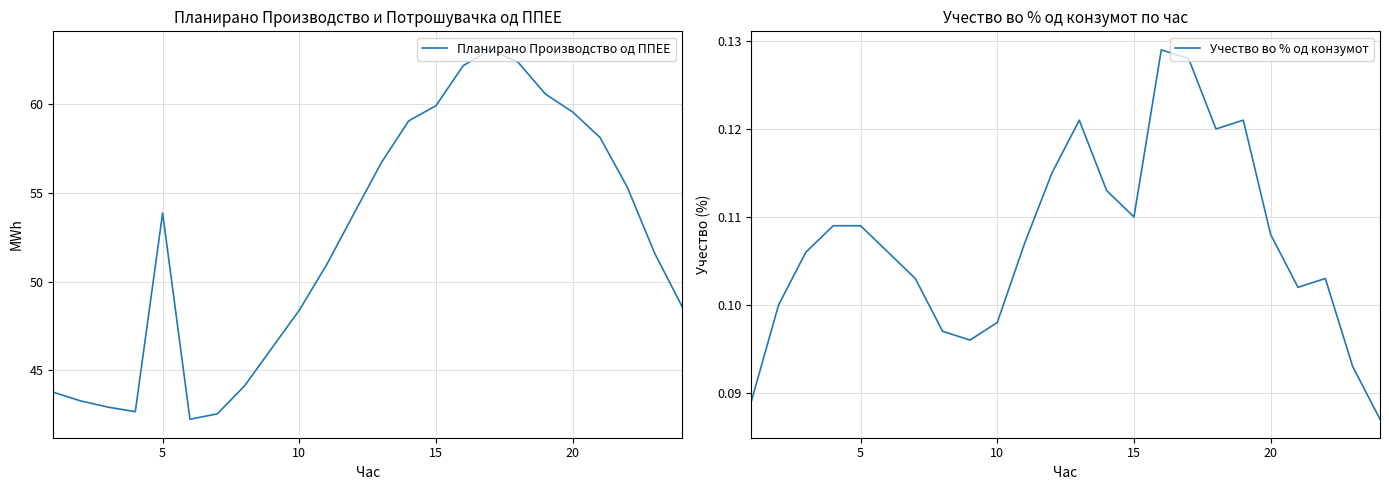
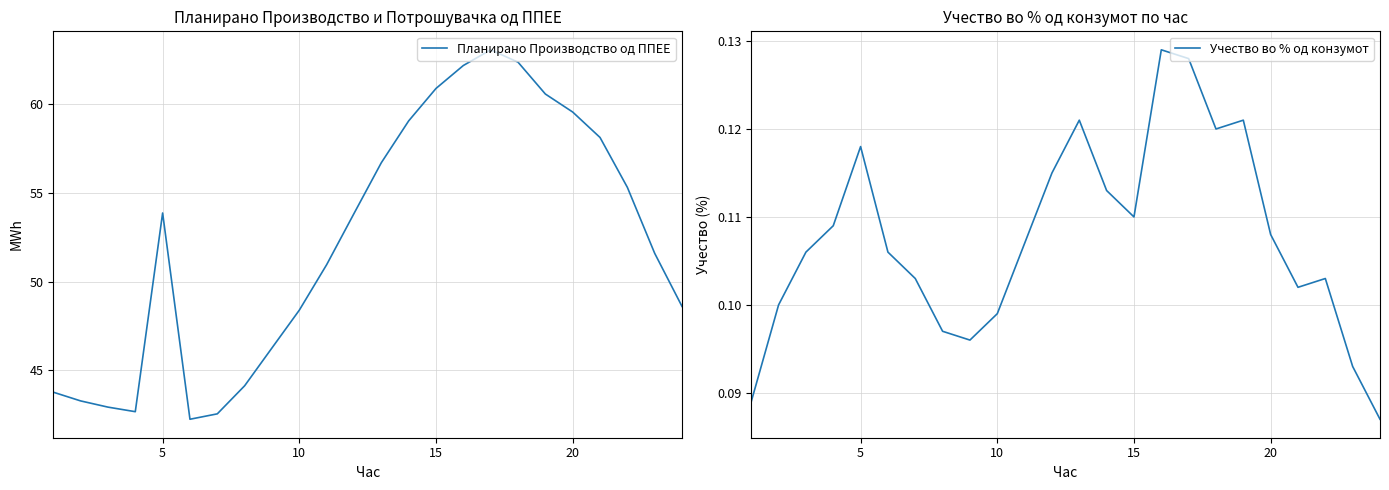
Планирано Производство и Потрошувачка од ППЕЕ, 15: 59.9 -> 60.9
Учество во % од конзумот по час, 5: 0.109 -> 0.118
Учество во % од конзумот по час, 10: 0.098 -> 0.099
